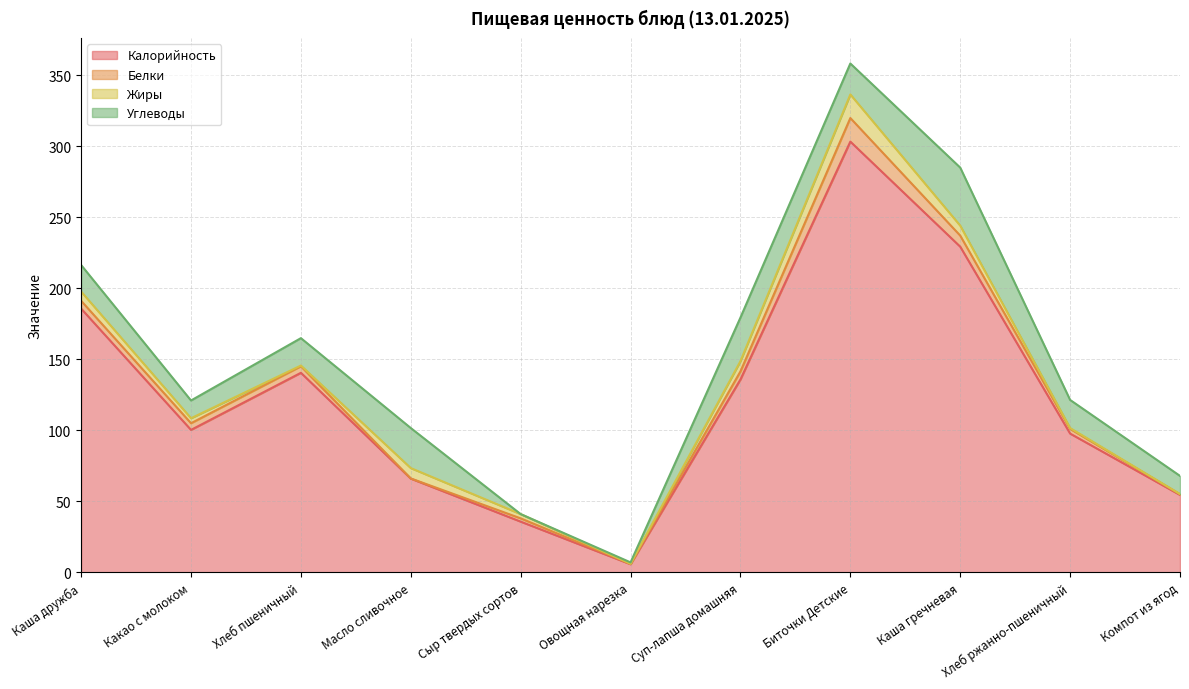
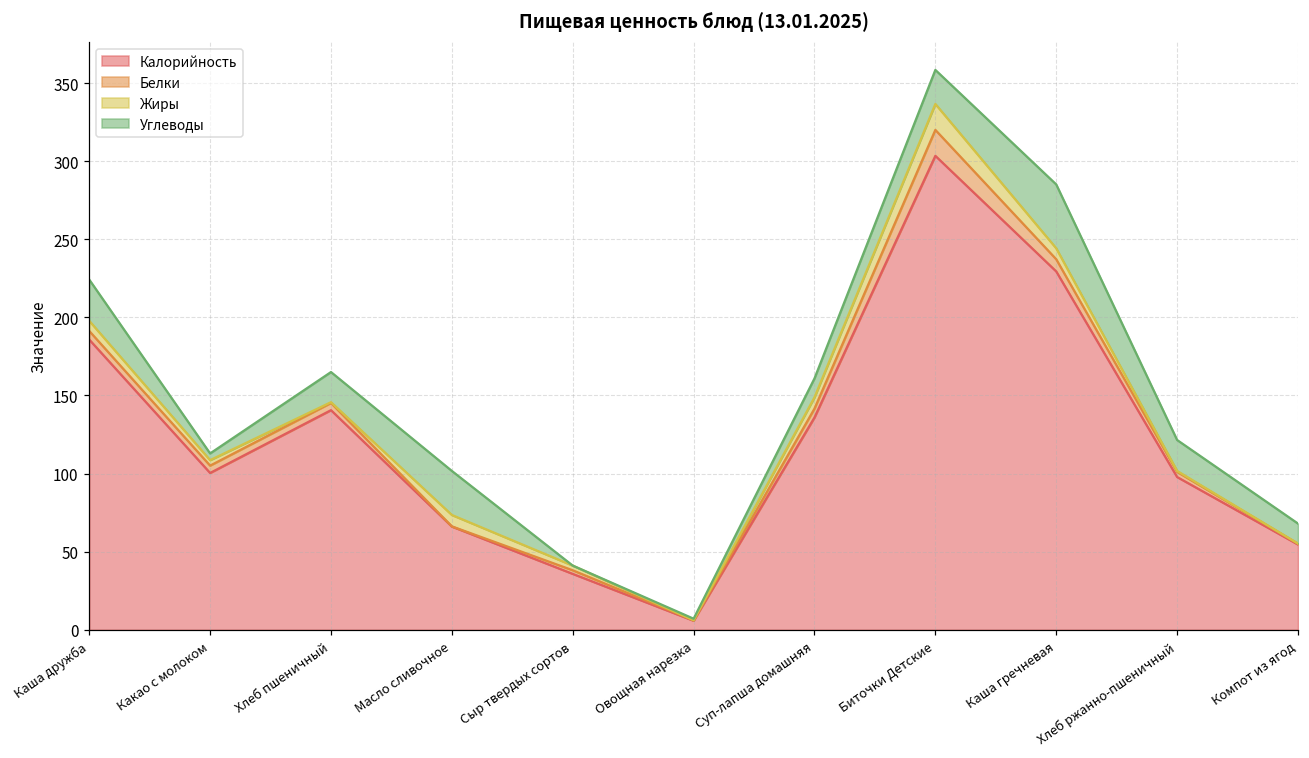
Углеводы, Каша дружба: 19 -> 26
Углеводы, Какао с молоком: 13 -> 4
Углеводы, Суп-лапша домашняя: 31 -> 12
